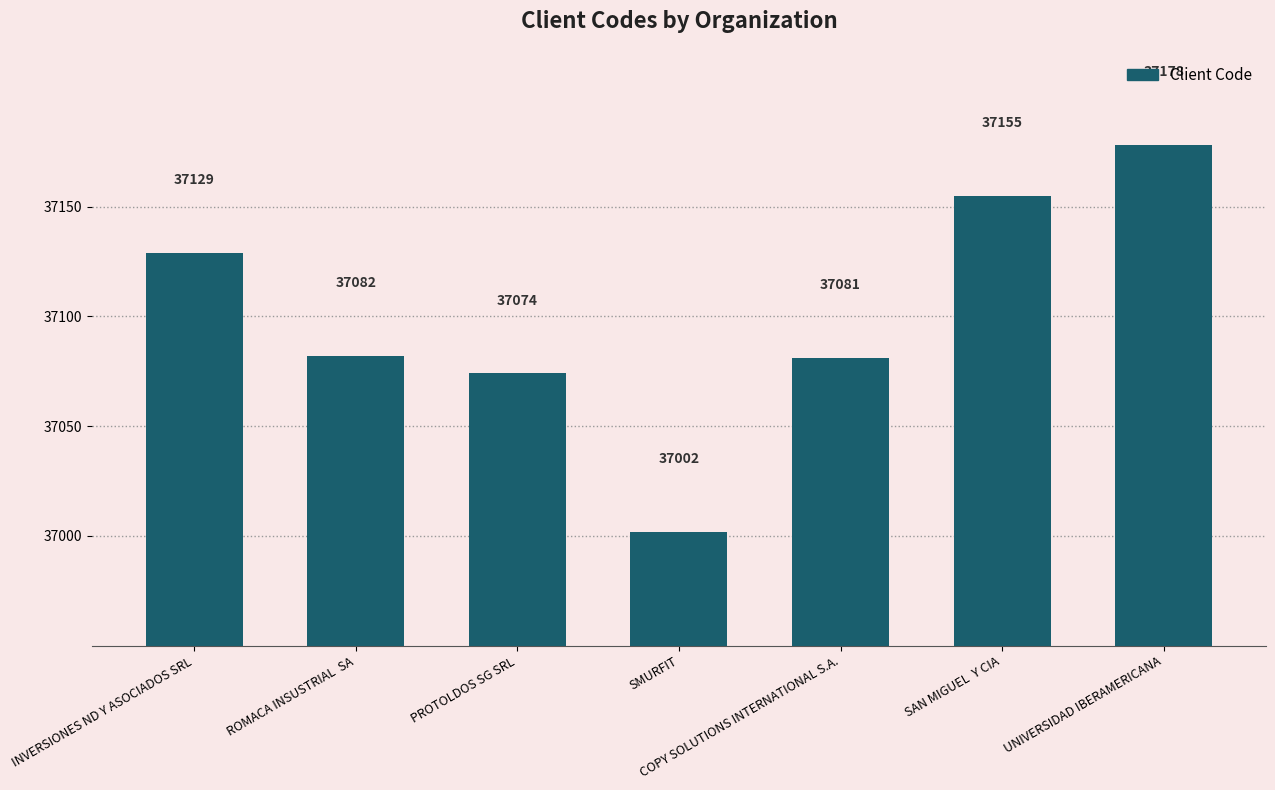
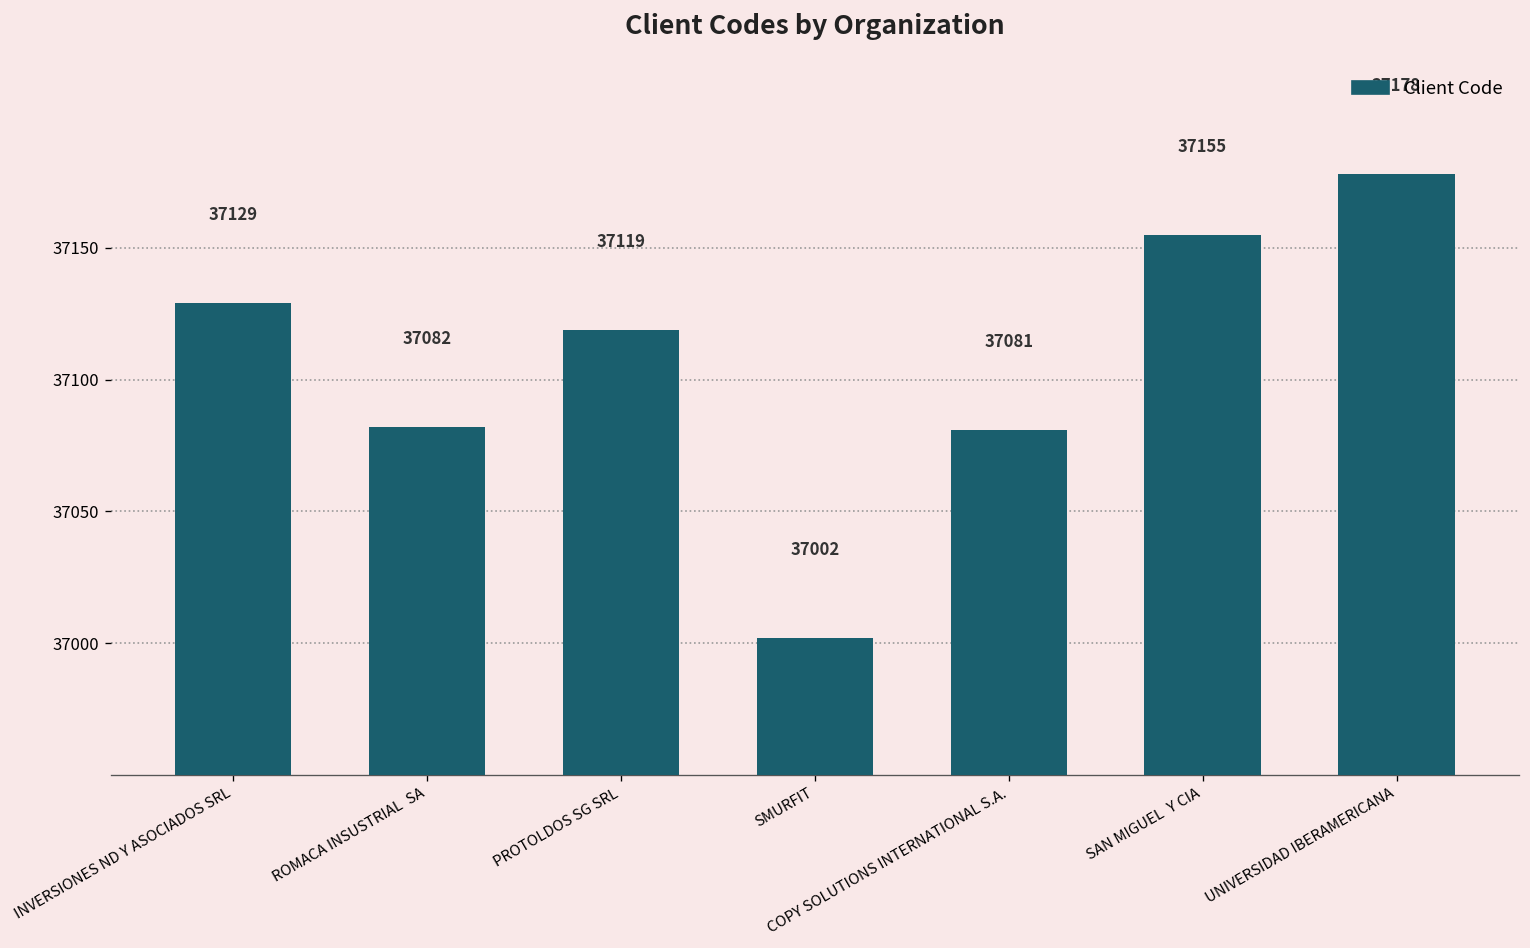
PROTOLDOS SG SRL: 37074 -> 37119
